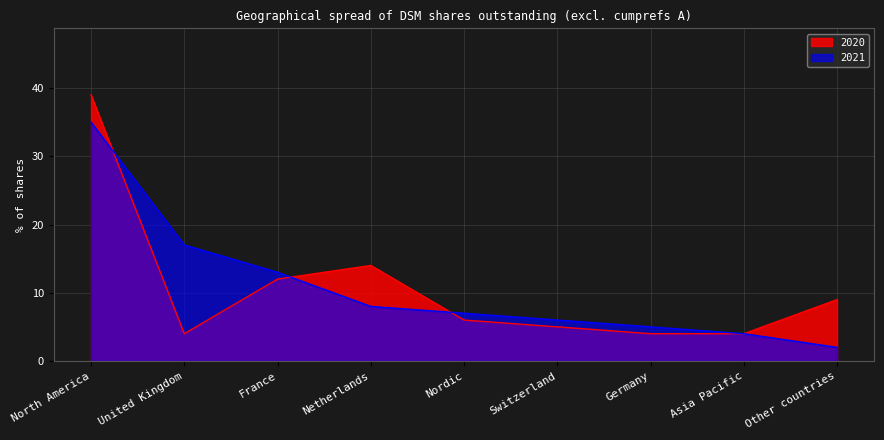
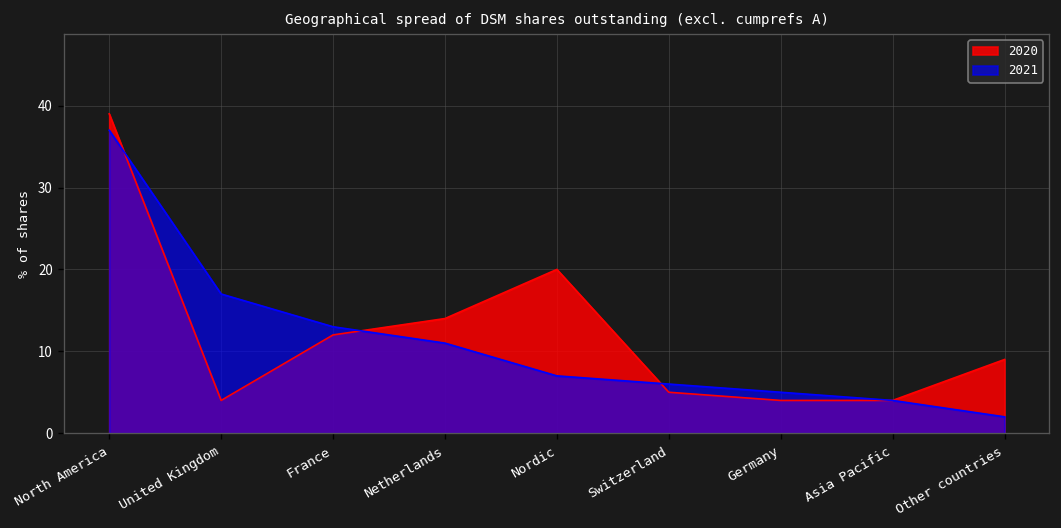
2021, North America: 35 -> 37
2021, Netherlands: 8 -> 11
2020, Nordic: 6 -> 20
